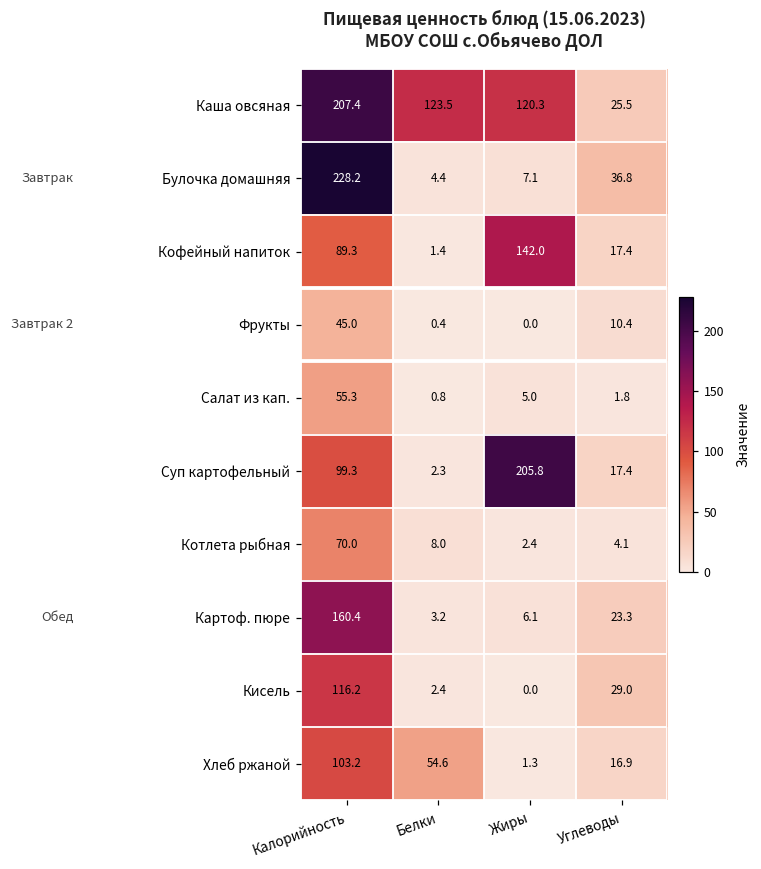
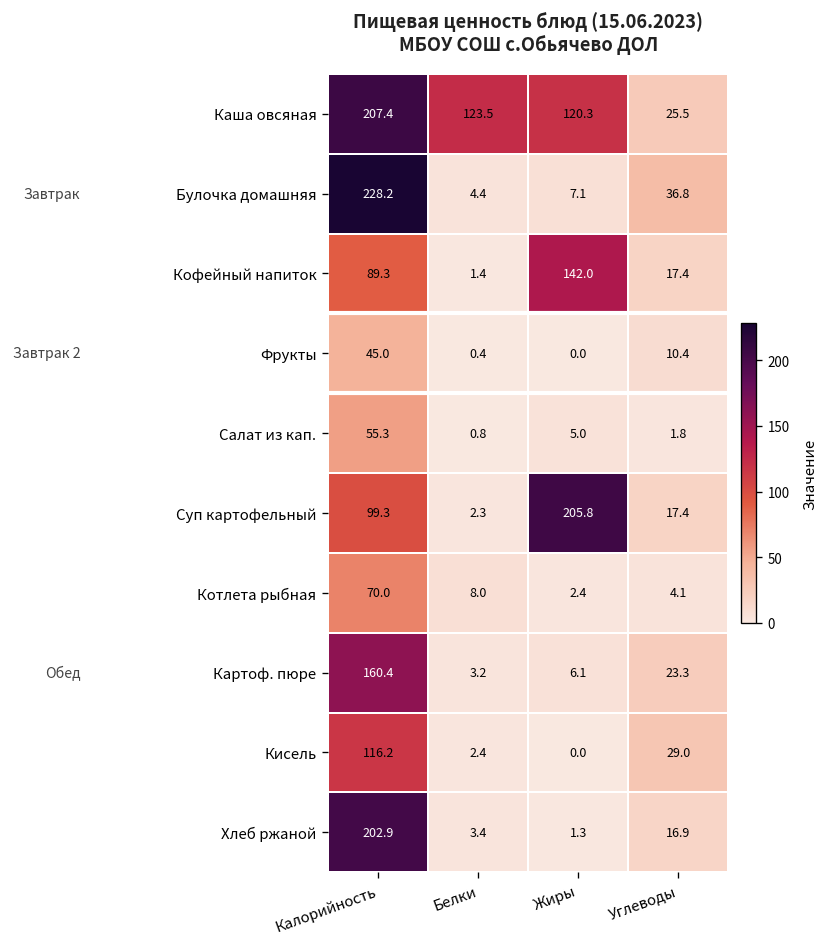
Хлеб ржаной, Калорийность: 103.2 -> 202.9
Хлеб ржаной, Белки: 54.6 -> 3.4
